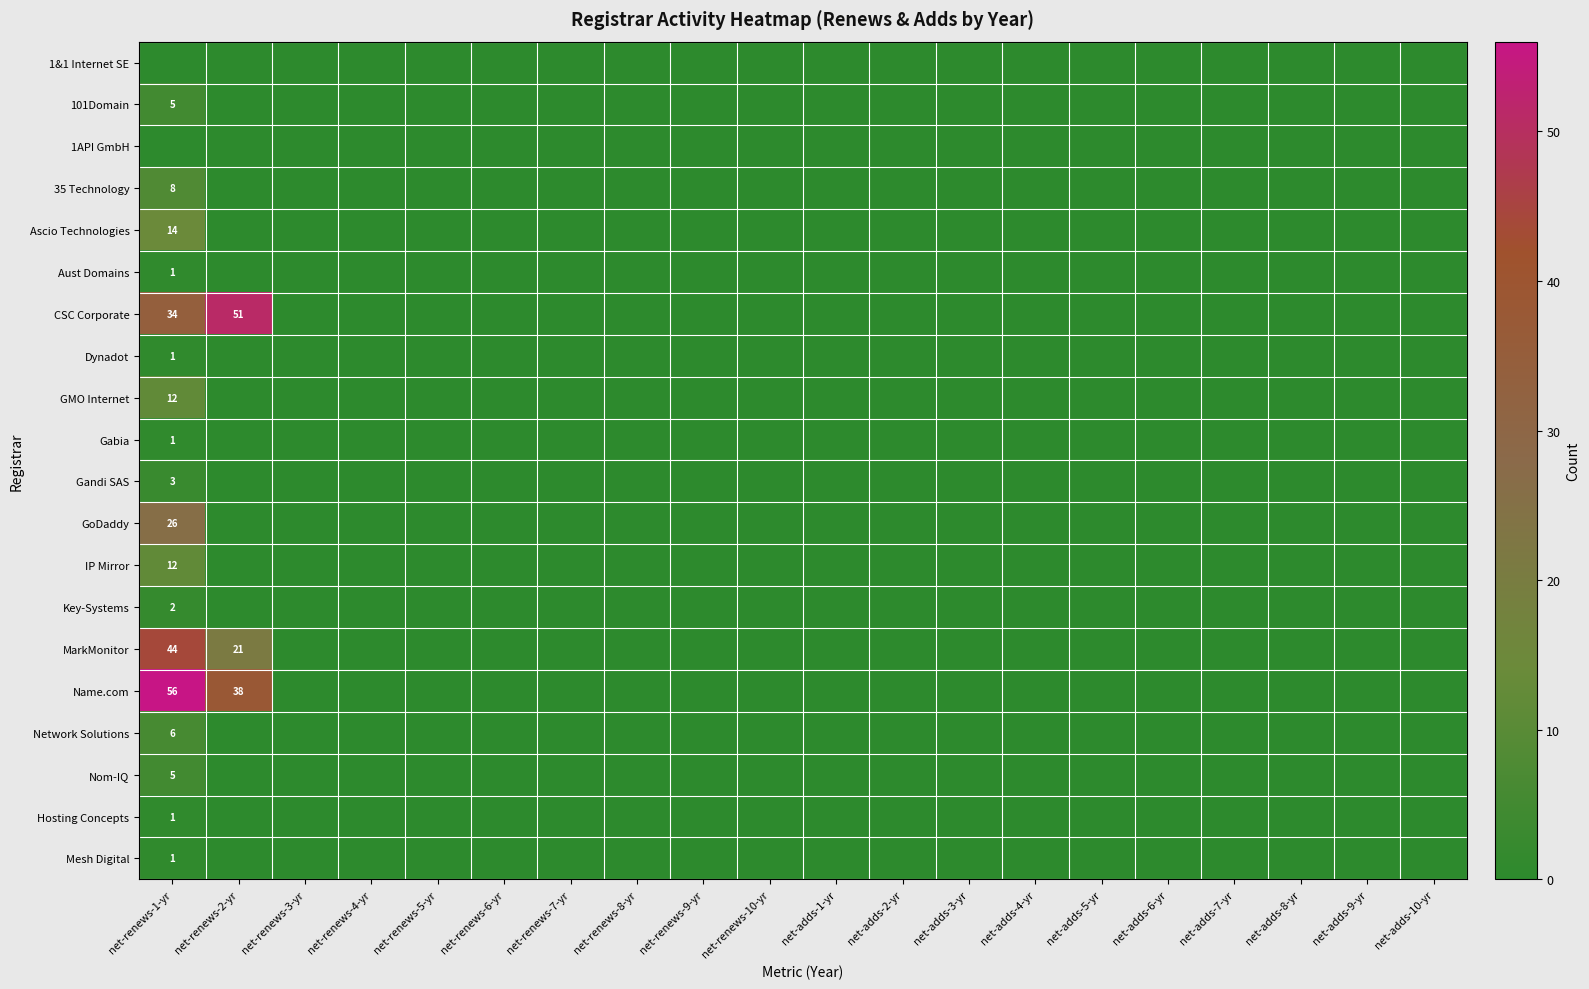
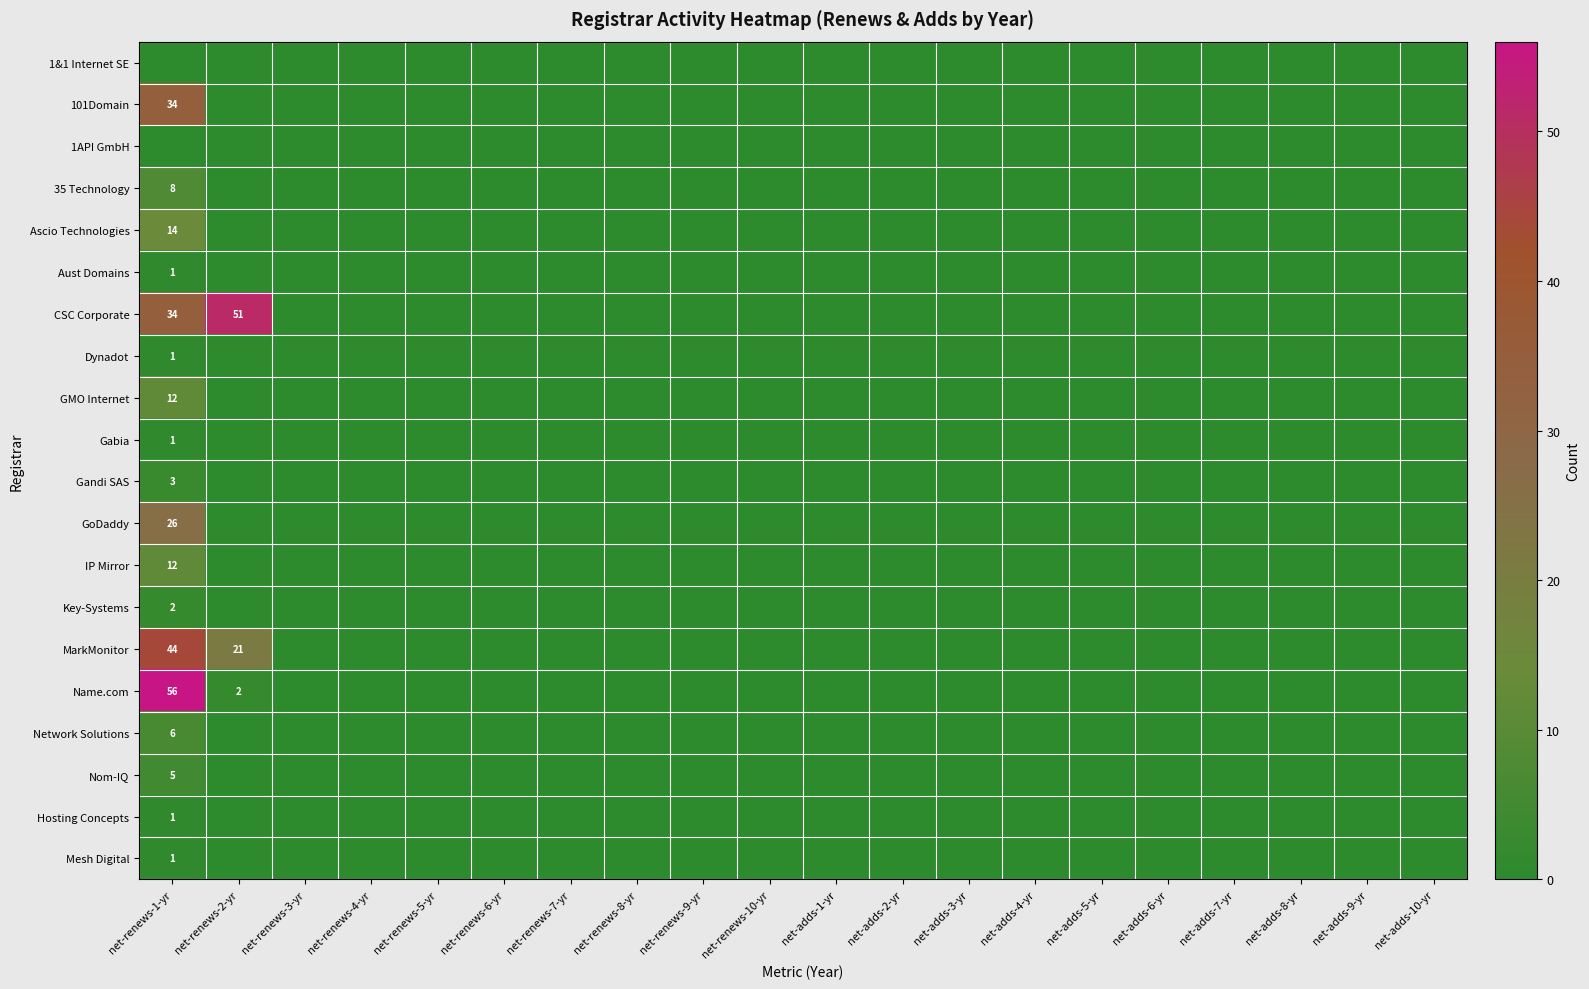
101Domain, net-renews-1-yr: 5 -> 34
Name.com, net-renews-2-yr: 38 -> 2
